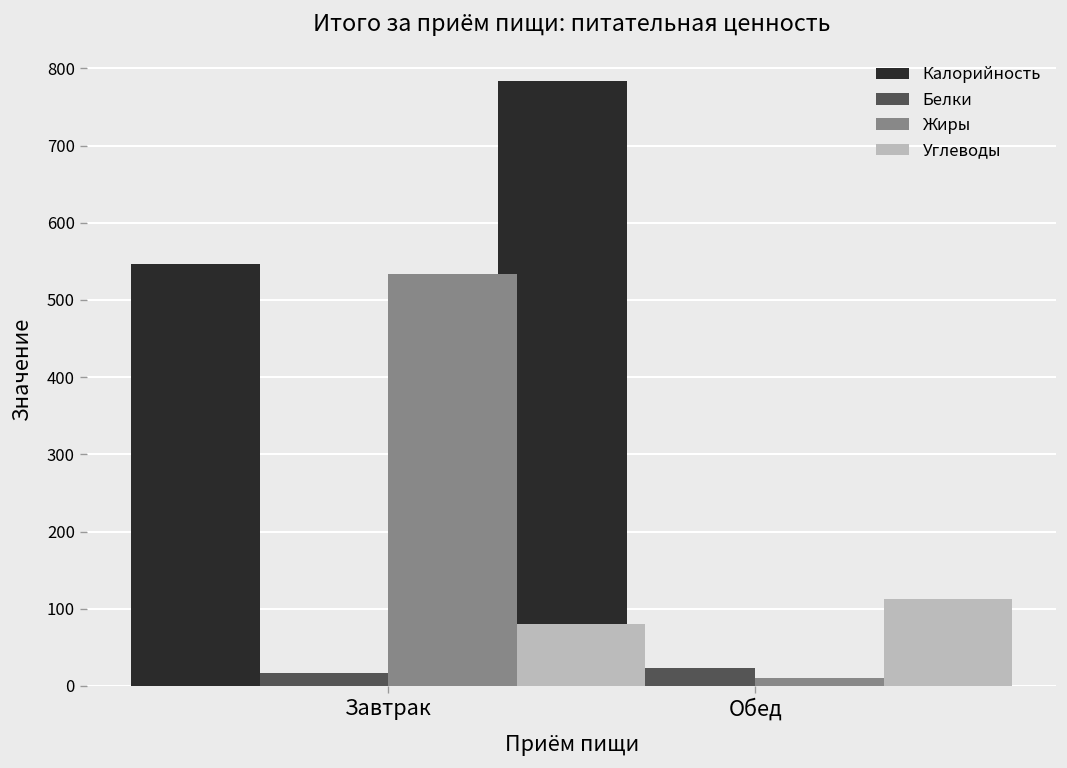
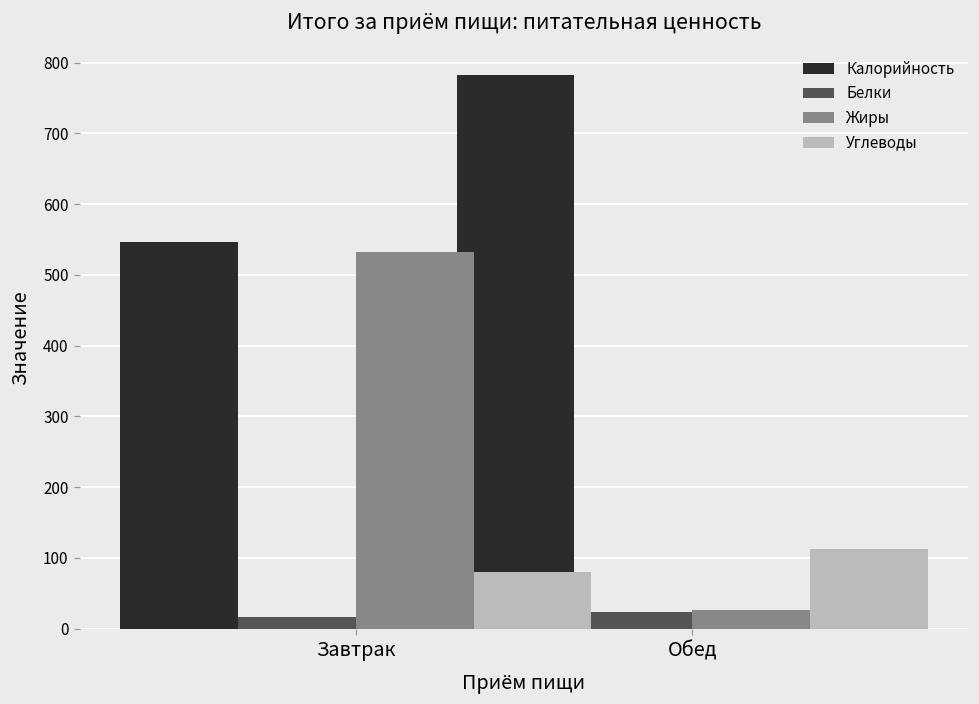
Жиры, Обед: 10 -> 30
